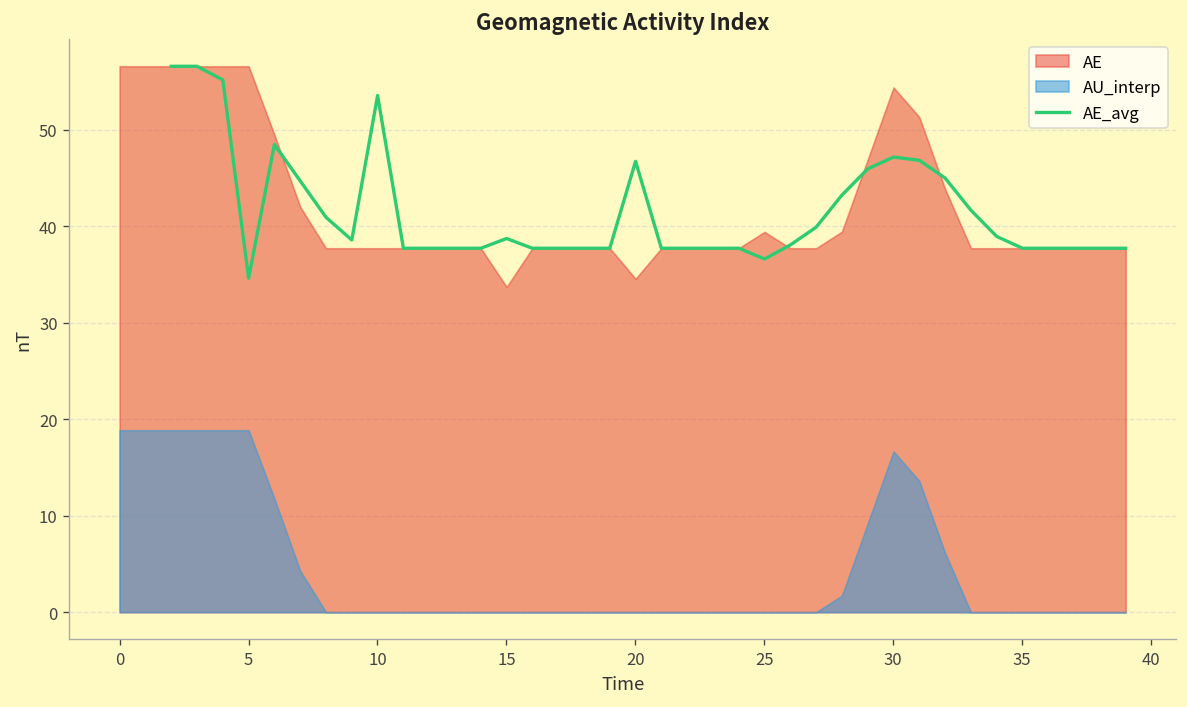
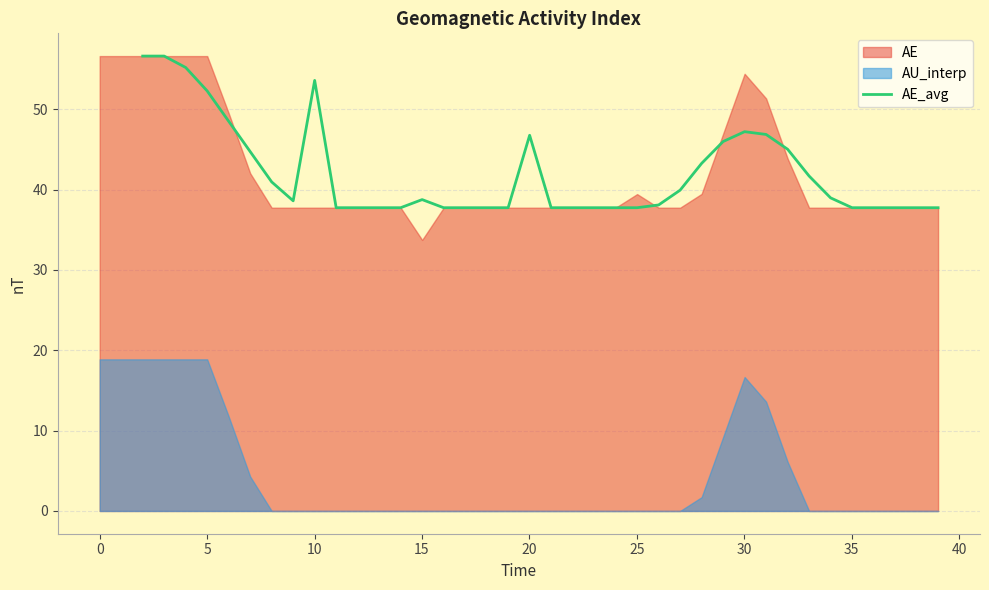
AE_avg, 5: 35 -> 52
AE, 20: 35 -> 38
AE_avg, 25: 37 -> 38
